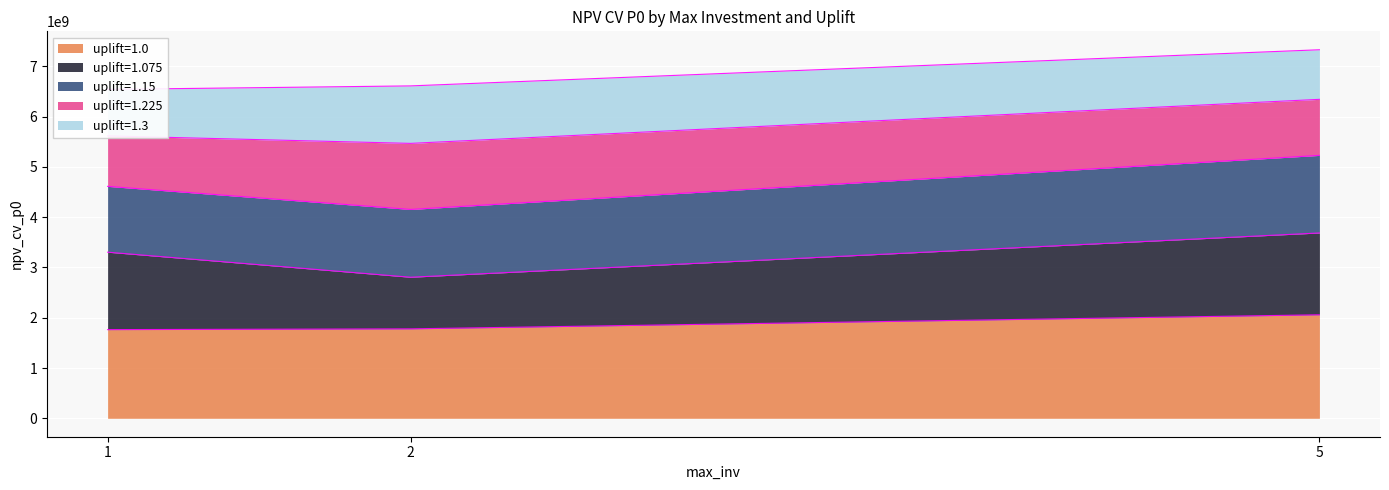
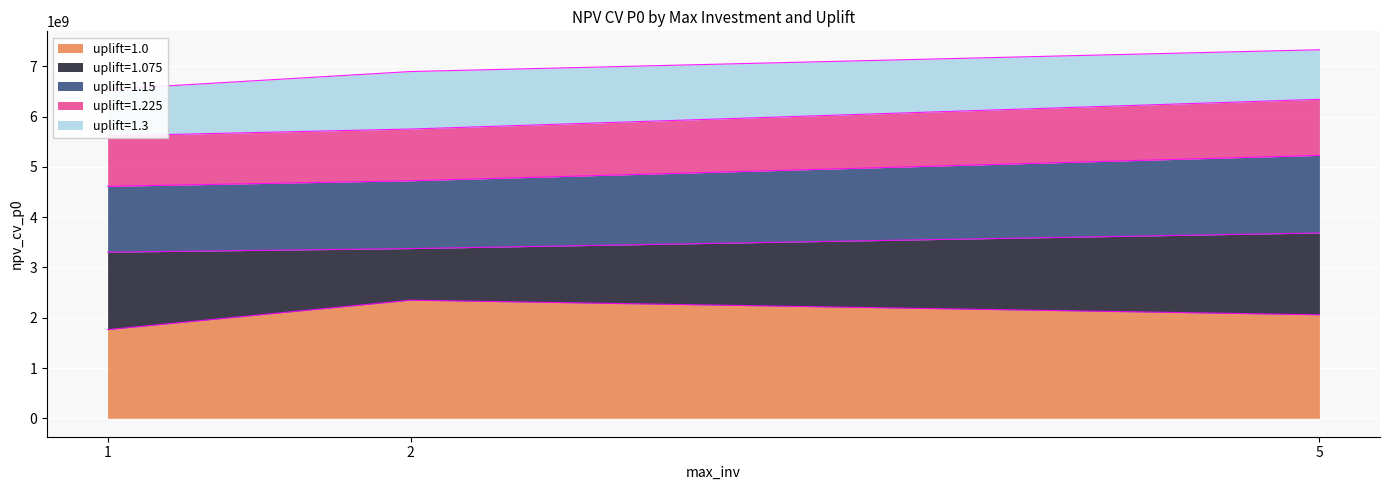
uplift=1.0, 2: 1800000000 -> 2300000000
uplift=1.225, 2: 1300000000 -> 1000000000
